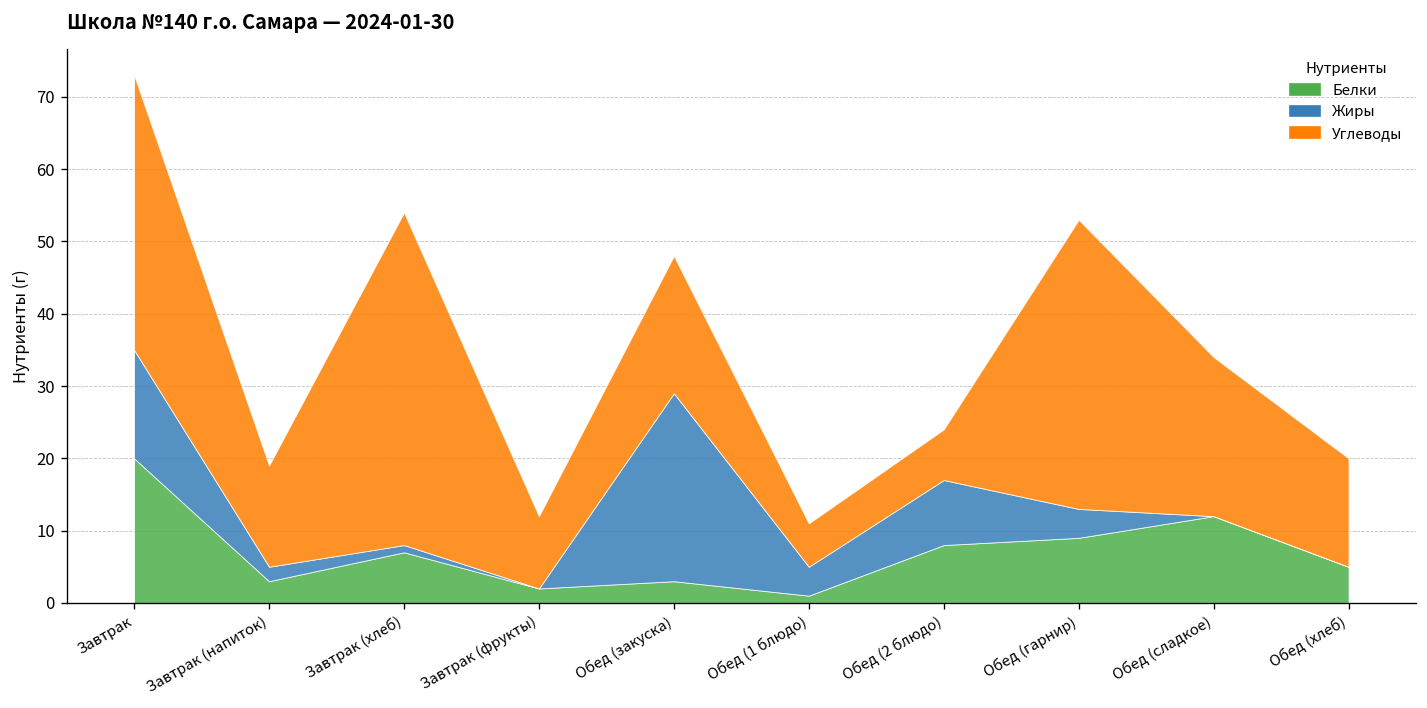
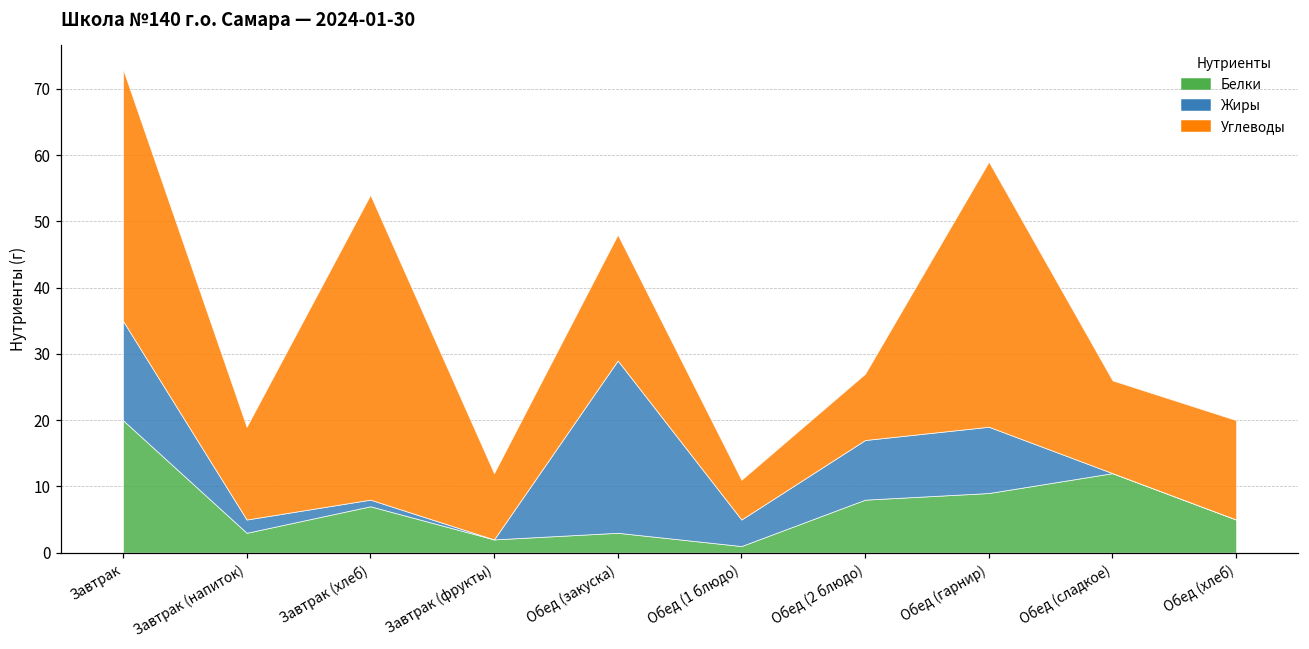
Углеводы, Обед (2 блюдо): 7 -> 10
Жиры, Обед (гарнир): 4 -> 10
Углеводы, Обед (сладкое): 22 -> 14
